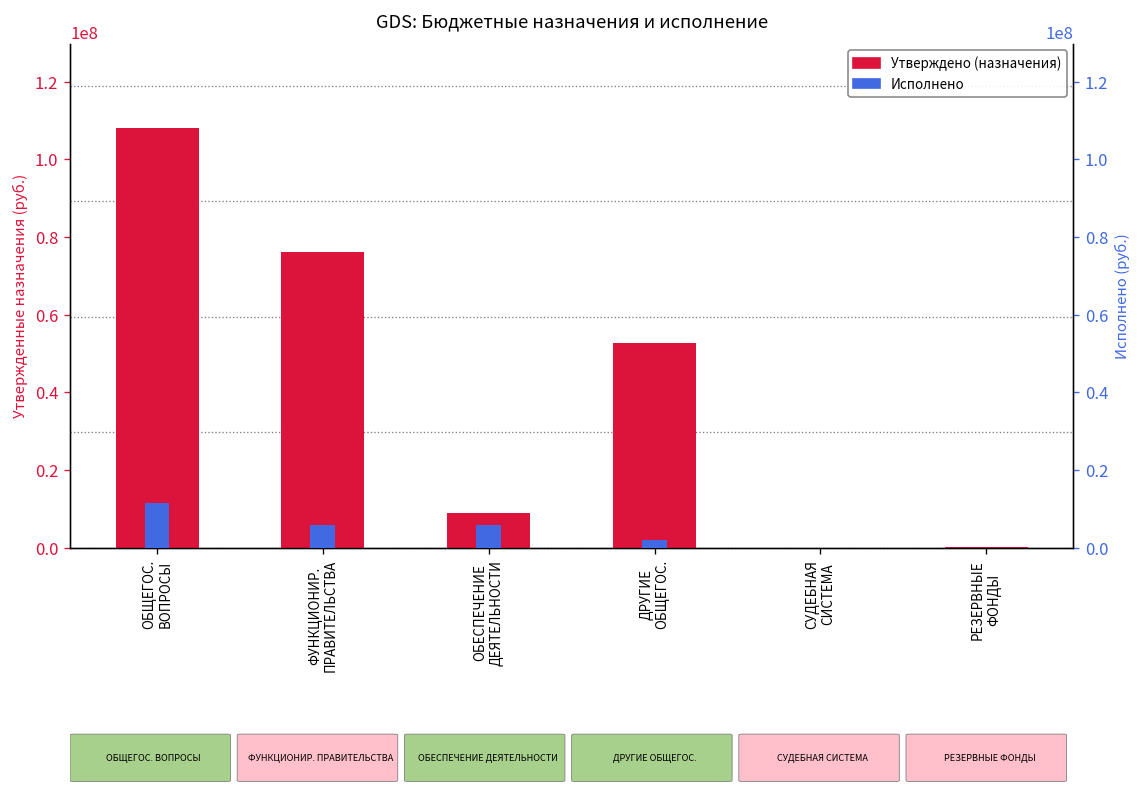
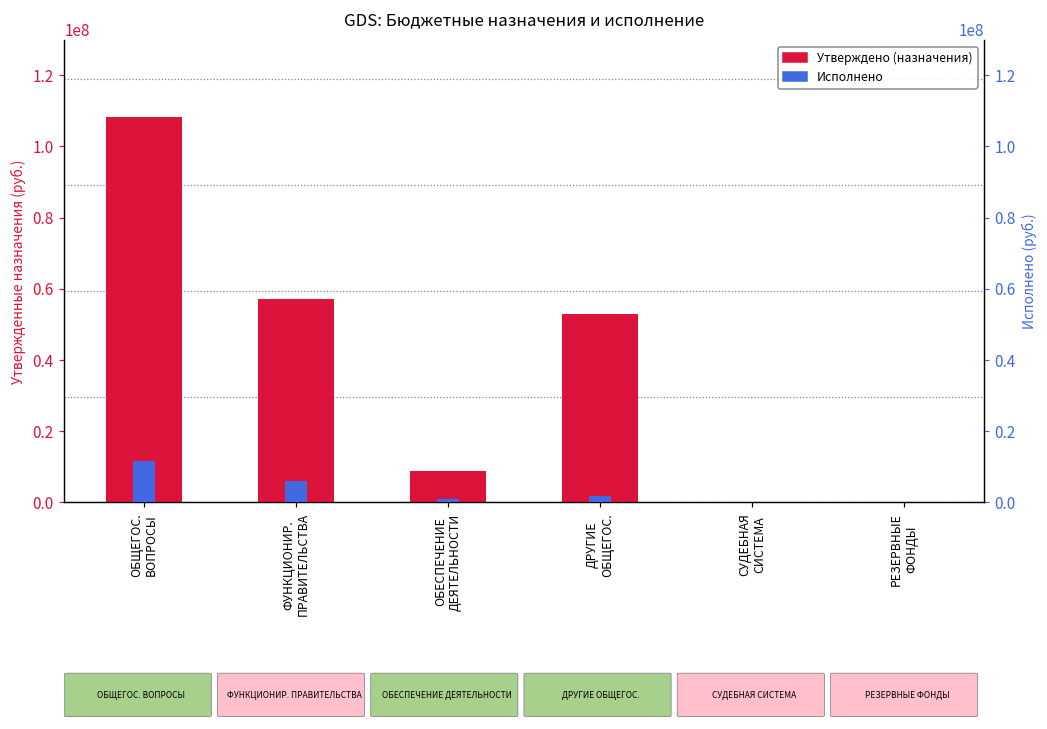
Утверждено (назначения), ФУНКЦИОНИР. ПРАВИТЕЛЬСТВА: 76000000 -> 57000000
Исполнено, ОБЕСПЕЧЕНИЕ ДЕЯТЕЛЬНОСТИ: 6000000 -> 1000000
